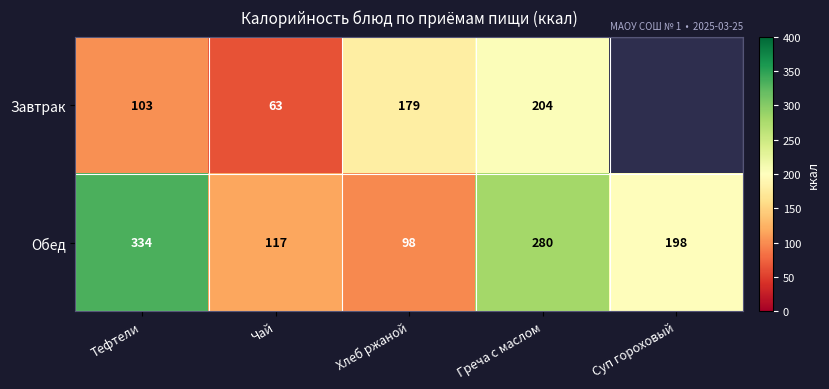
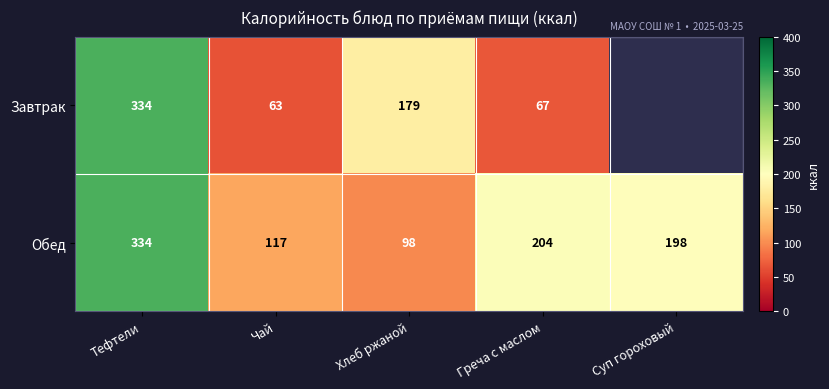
Завтрак, Тефтели: 103 -> 334
Завтрак, Греча с маслом: 204 -> 67
Обед, Греча с маслом: 280 -> 204
